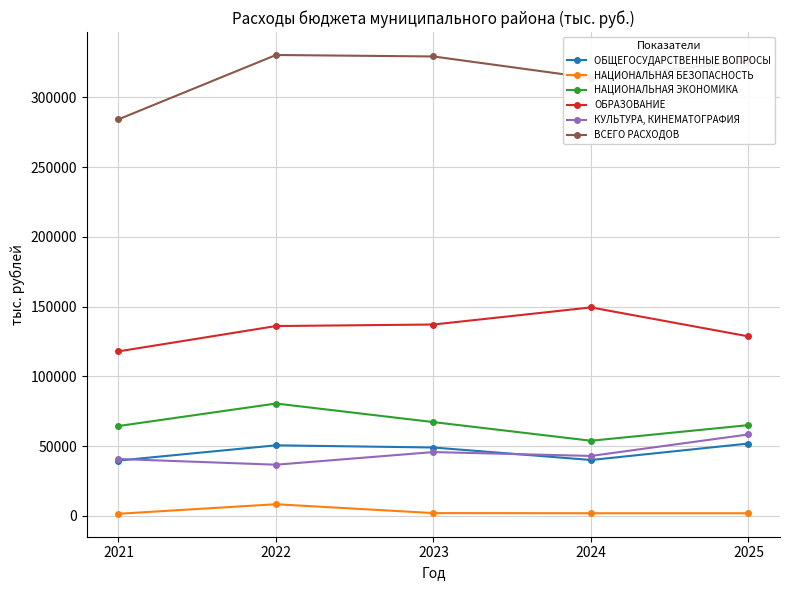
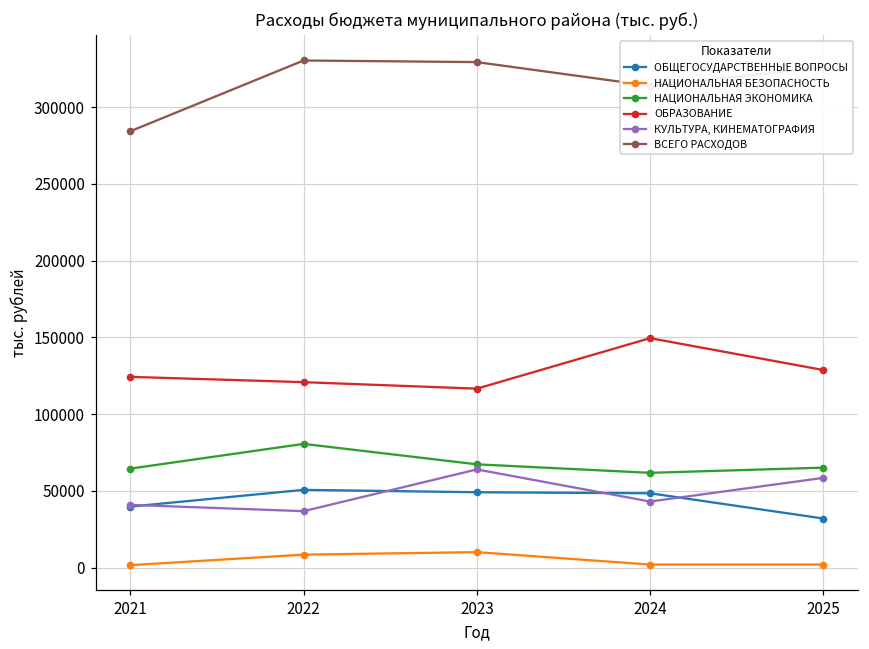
ОБРАЗОВАНИЕ, 2021: 118000 -> 124000
ОБРАЗОВАНИЕ, 2022: 136000 -> 121000
НАЦИОНАЛЬНАЯ БЕЗОПАСНОСТЬ, 2023: 2000 -> 10000
ОБРАЗОВАНИЕ, 2023: 137000 -> 117000
КУЛЬТУРА, КИНЕМАТОГРАФИЯ, 2023: 46000 -> 64000
ОБЩЕГОСУДАРСТВЕННЫЕ ВОПРОСЫ, 2024: 40000 -> 48000
НАЦИОНАЛЬНАЯ ЭКОНОМИКА, 2024: 54000 -> 62000
ОБЩЕГОСУДАРСТВЕННЫЕ ВОПРОСЫ, 2025: 52000 -> 32000
